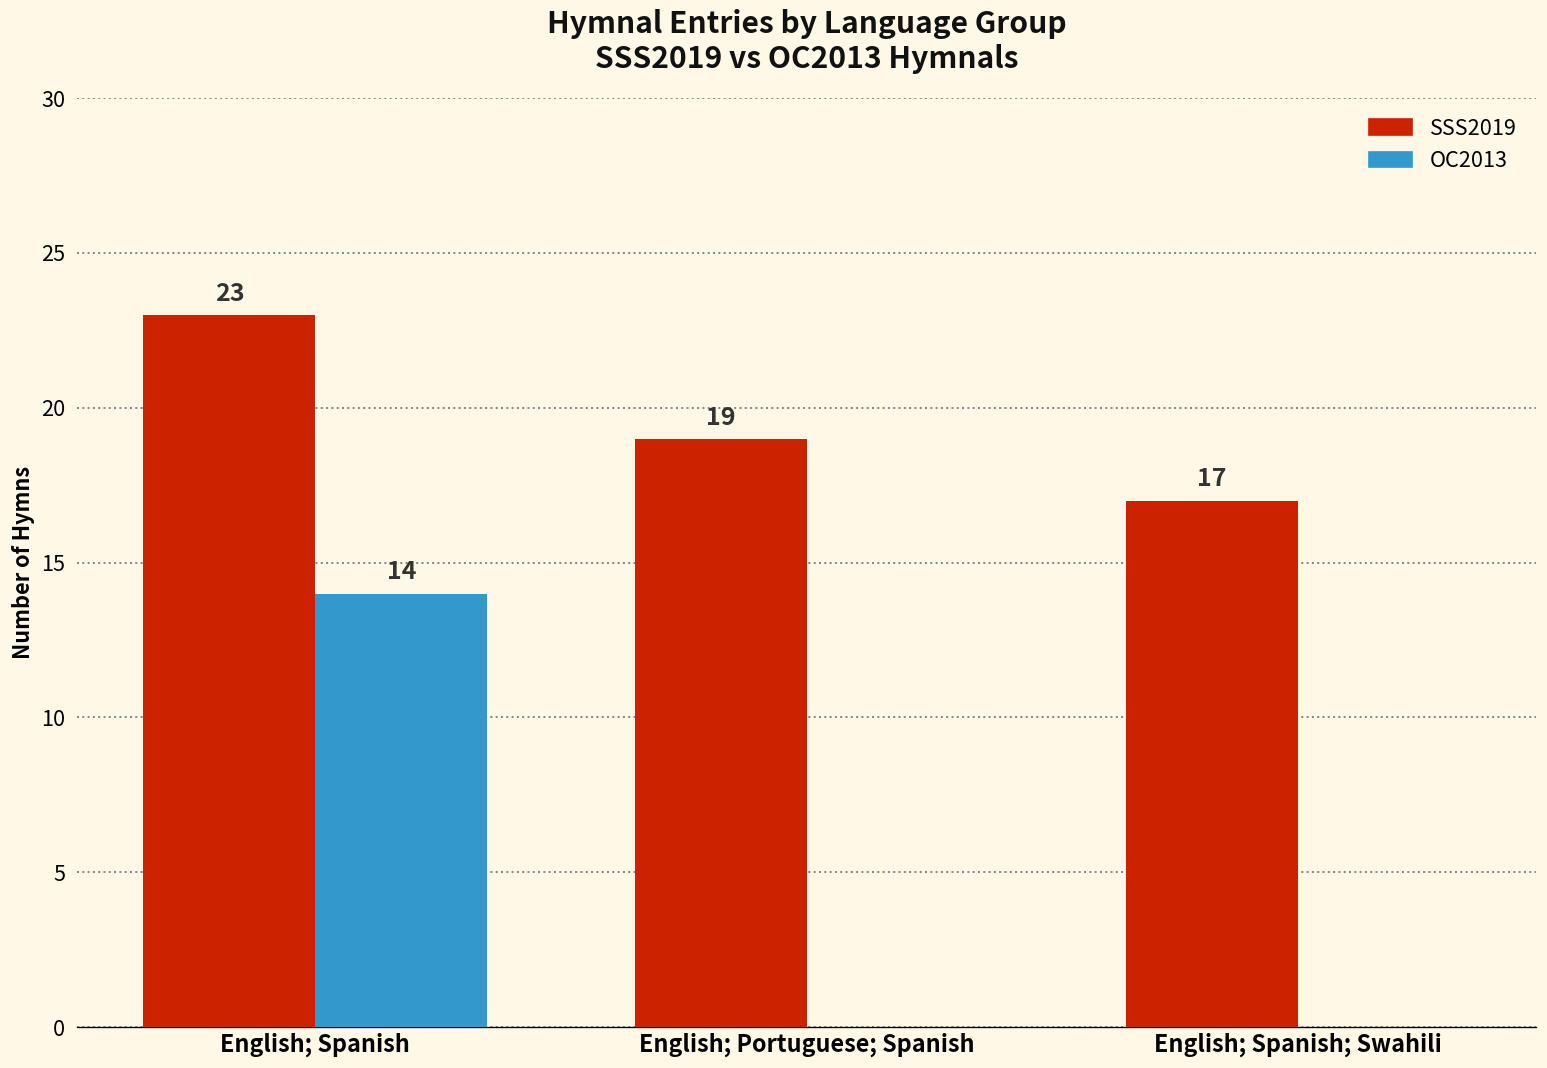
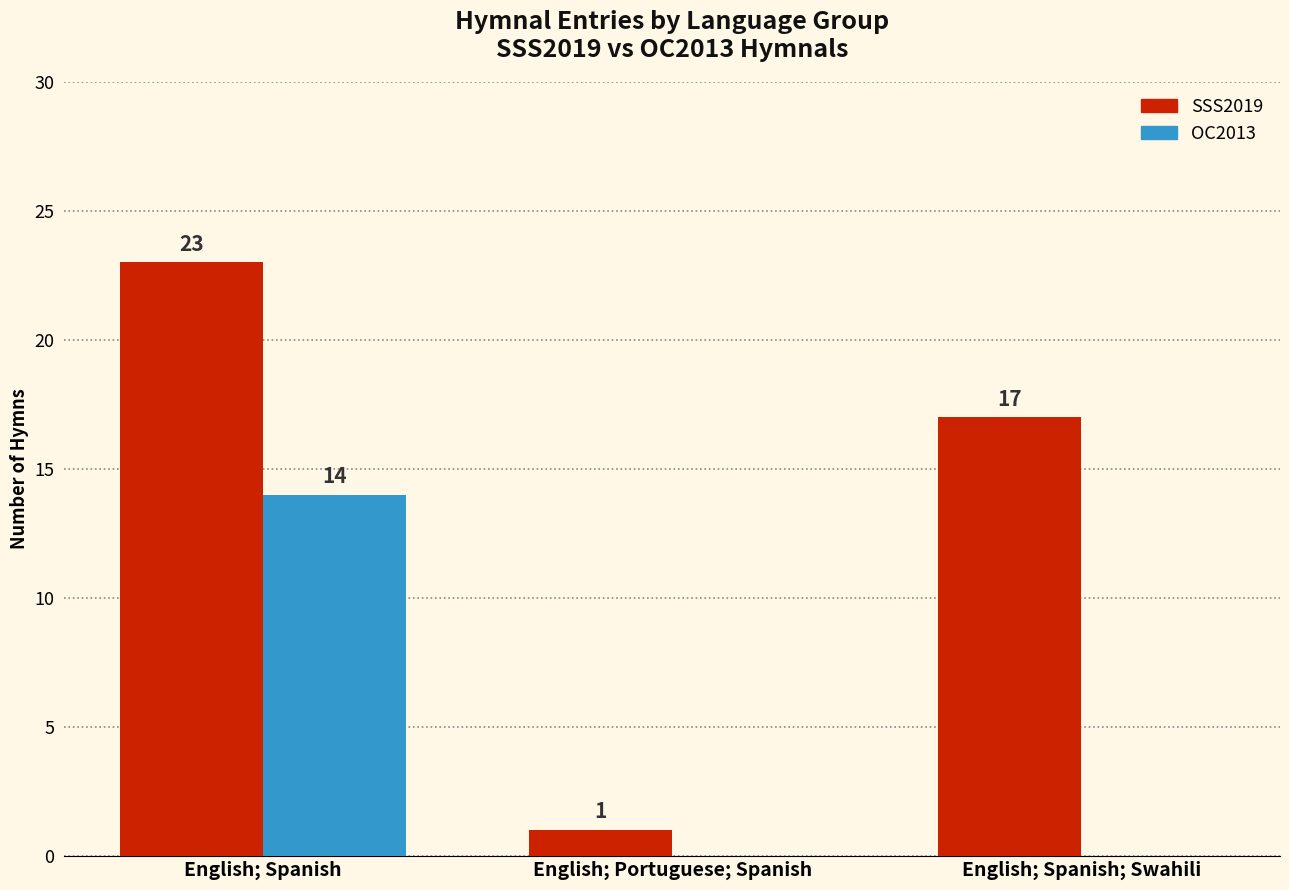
SSS2019, English; Portuguese; Spanish: 19 -> 1
